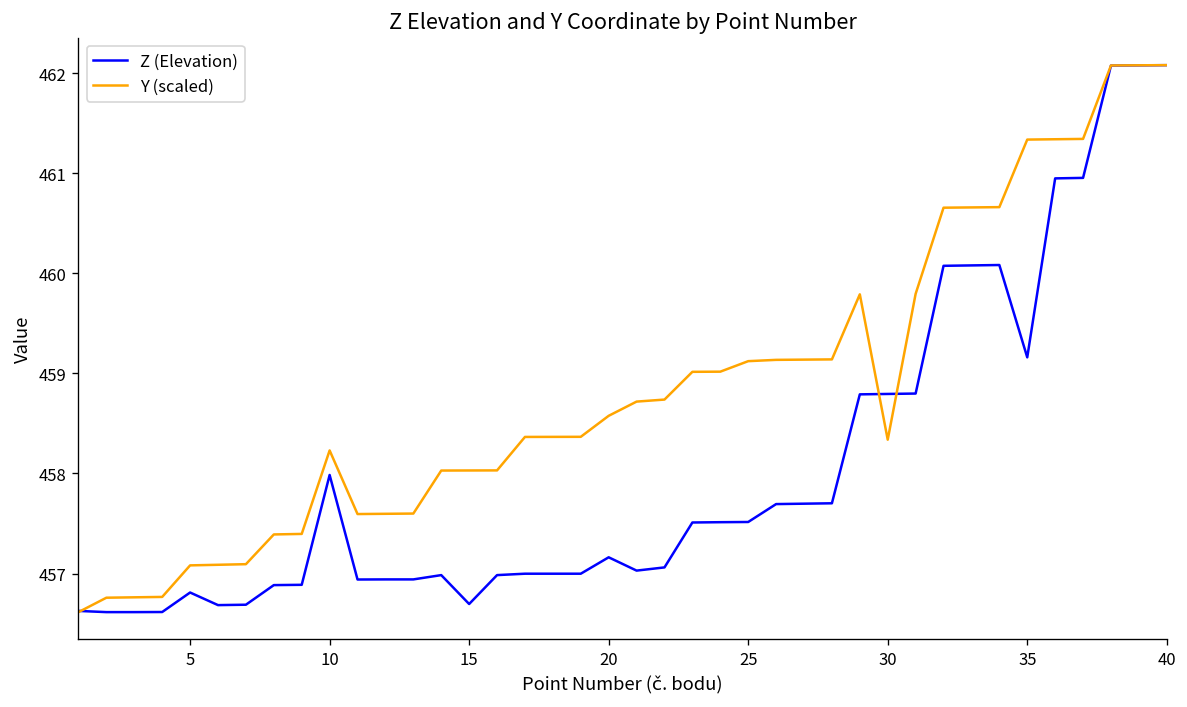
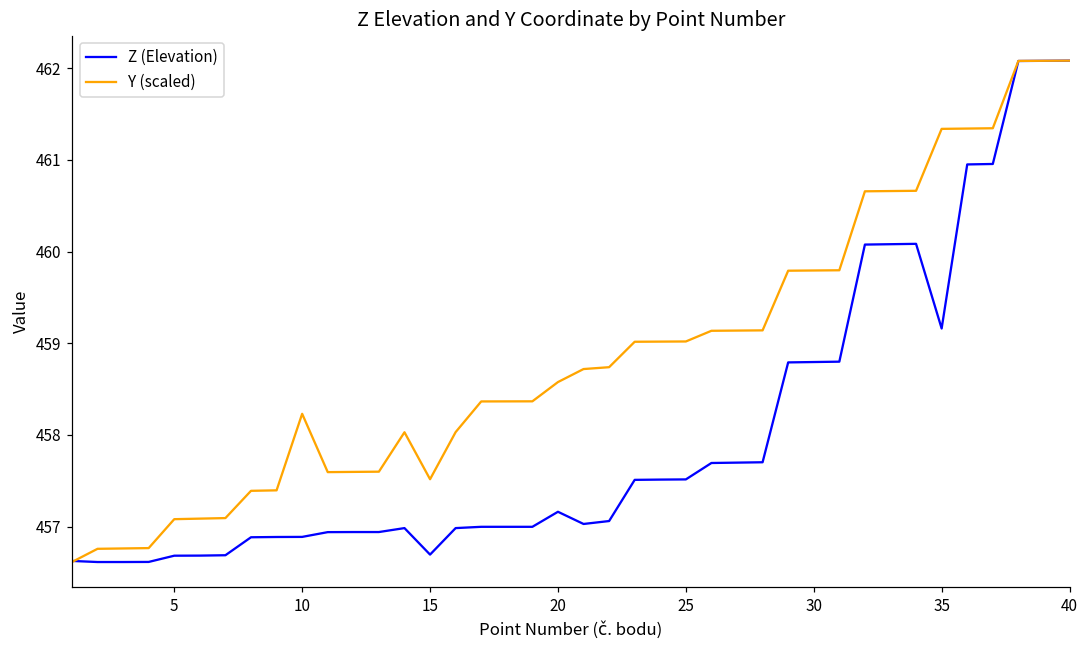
Z (Elevation), 5: 456.8 -> 456.7
Z (Elevation), 10: 458.0 -> 456.9
Y (scaled), 15: 458.0 -> 457.5
Y (scaled), 25: 459.1 -> 459.0
Y (scaled), 30: 458.3 -> 459.8
